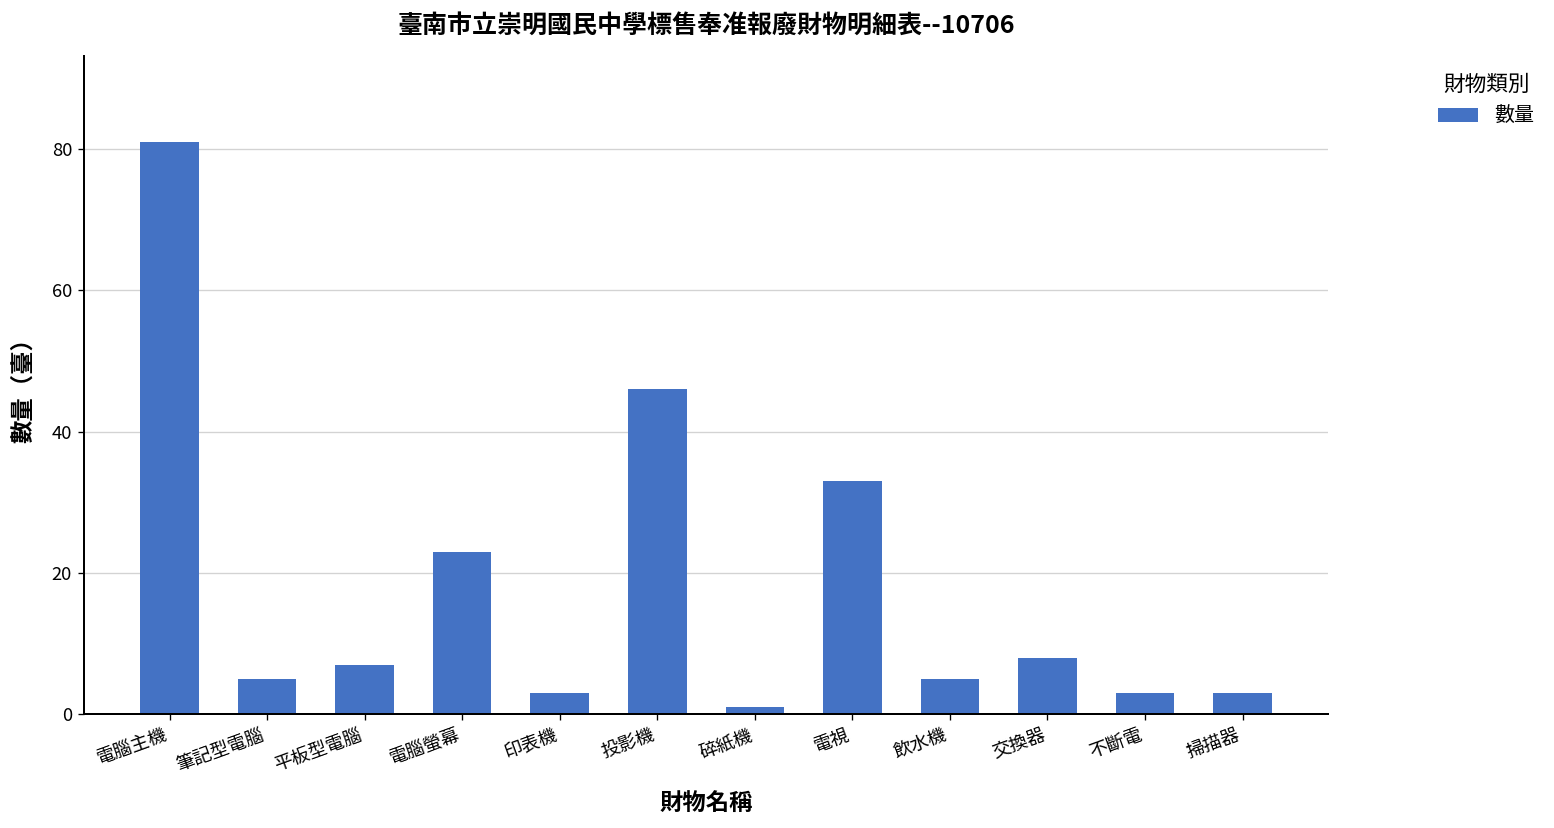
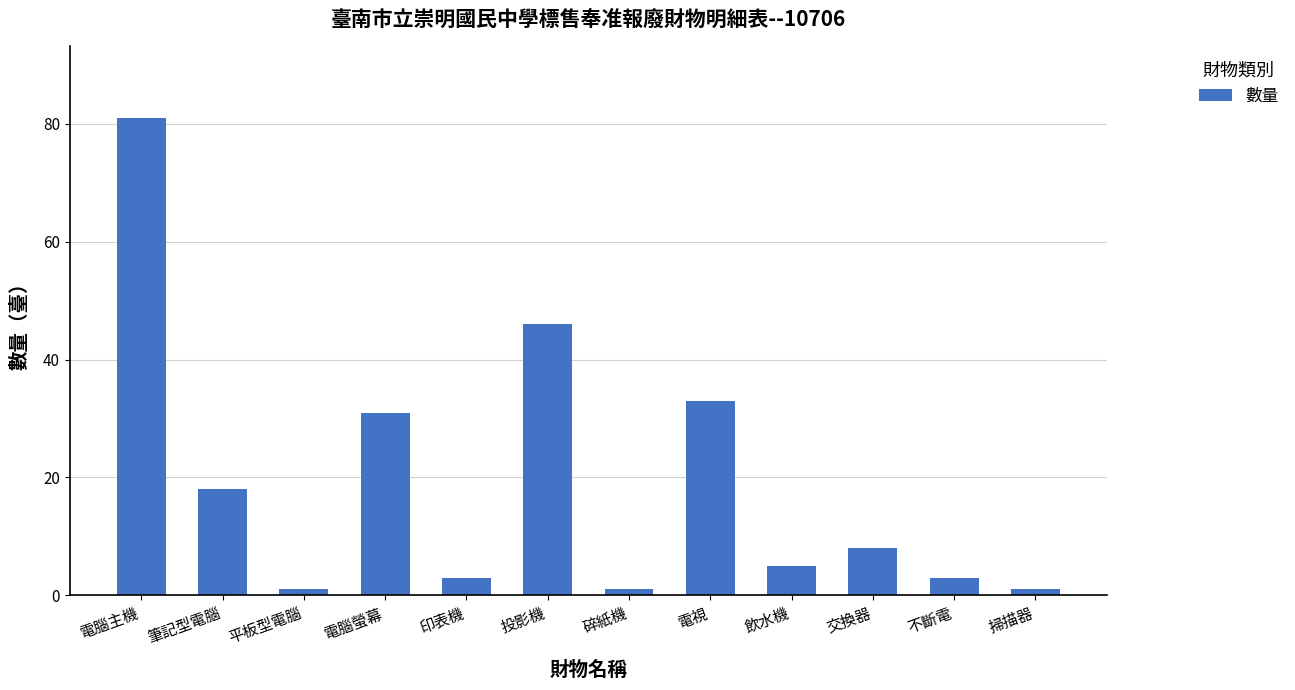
筆記型電腦: 5 -> 18
平板型電腦: 7 -> 1
電腦螢幕: 23 -> 31
掃描器: 3 -> 1
